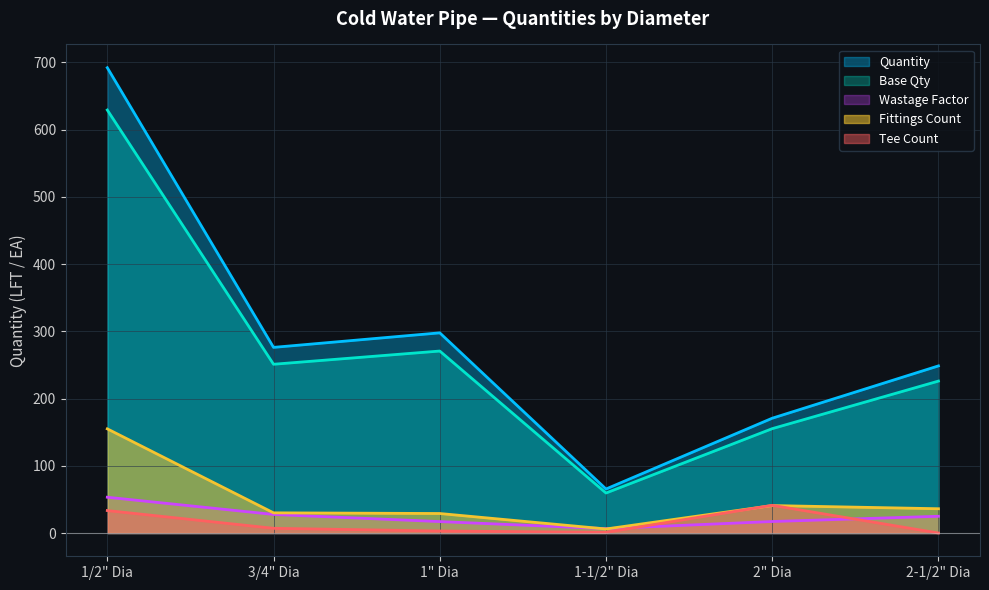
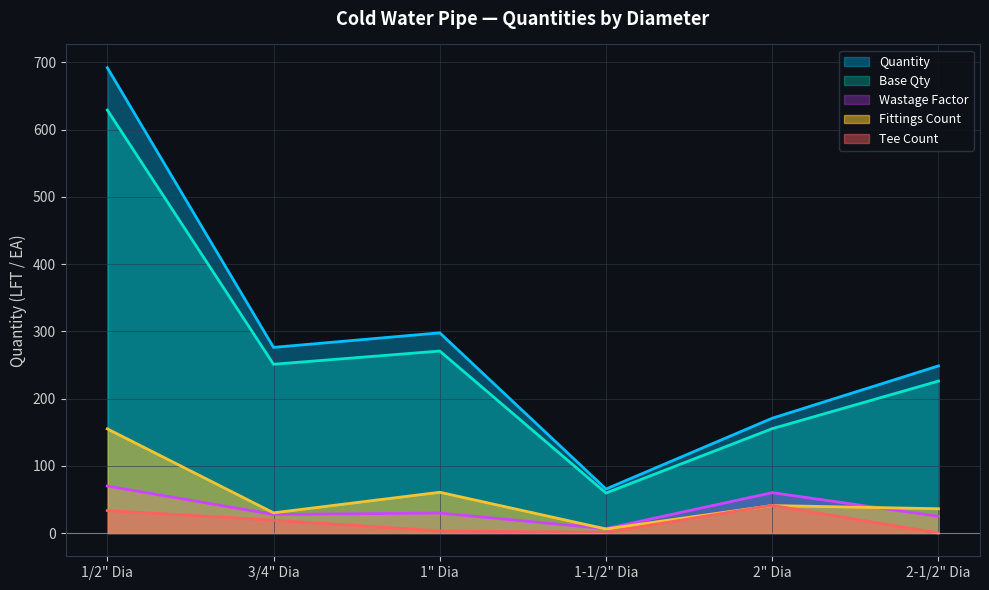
Wastage Factor, 1/2" Dia: 50 -> 70
Tee Count, 3/4" Dia: 10 -> 20
Wastage Factor, 1" Dia: 20 -> 30
Fittings Count, 1" Dia: 30 -> 60
Wastage Factor, 2" Dia: 20 -> 60
